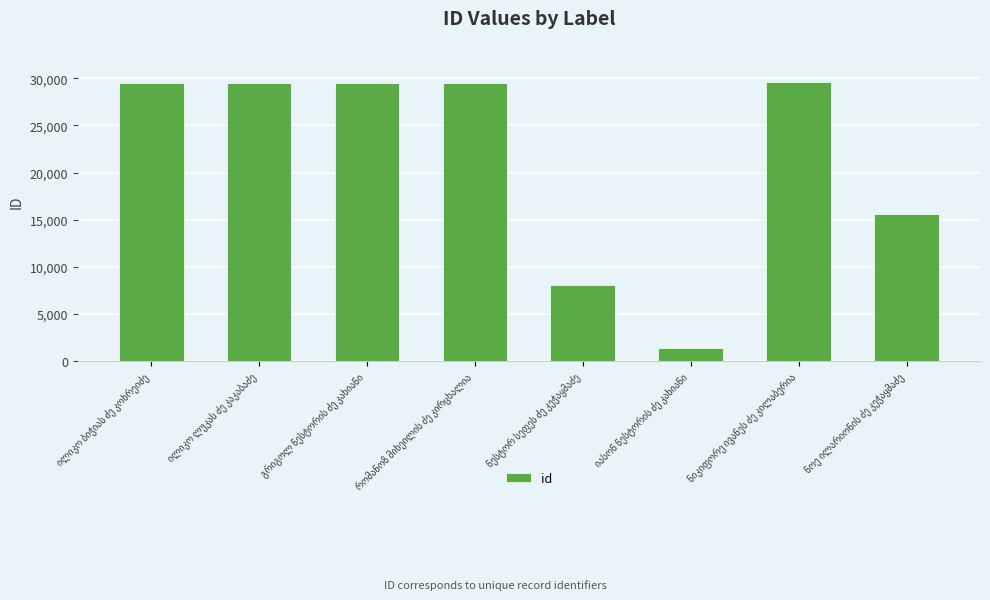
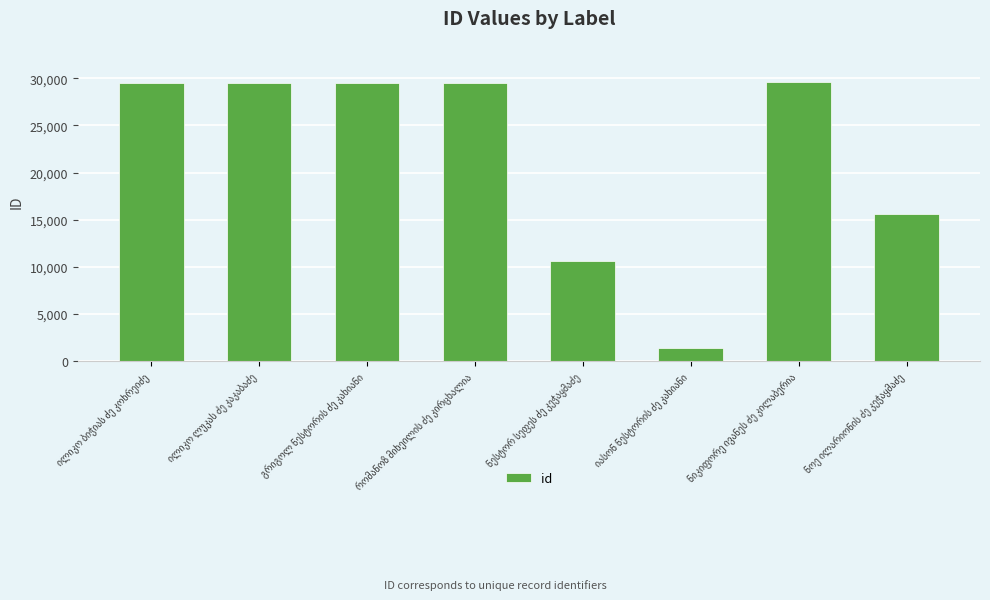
ნესტორ სეფეს ძე კეჭაყმაძე: 8,000 -> 11,000
